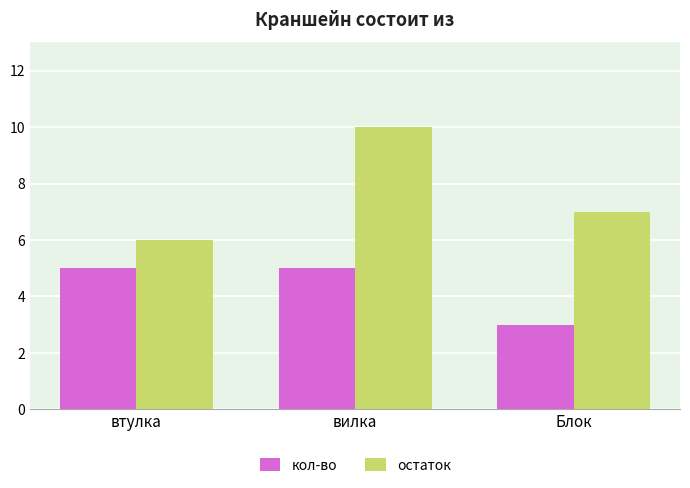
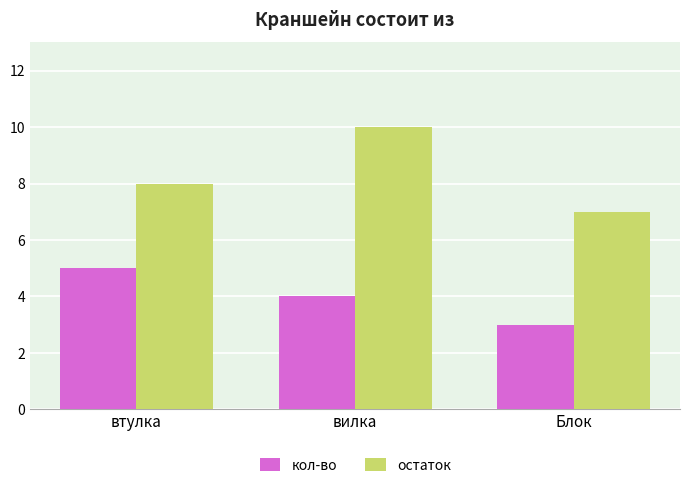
остаток, втулка: 6 -> 8
кол-во, вилка: 5 -> 4
